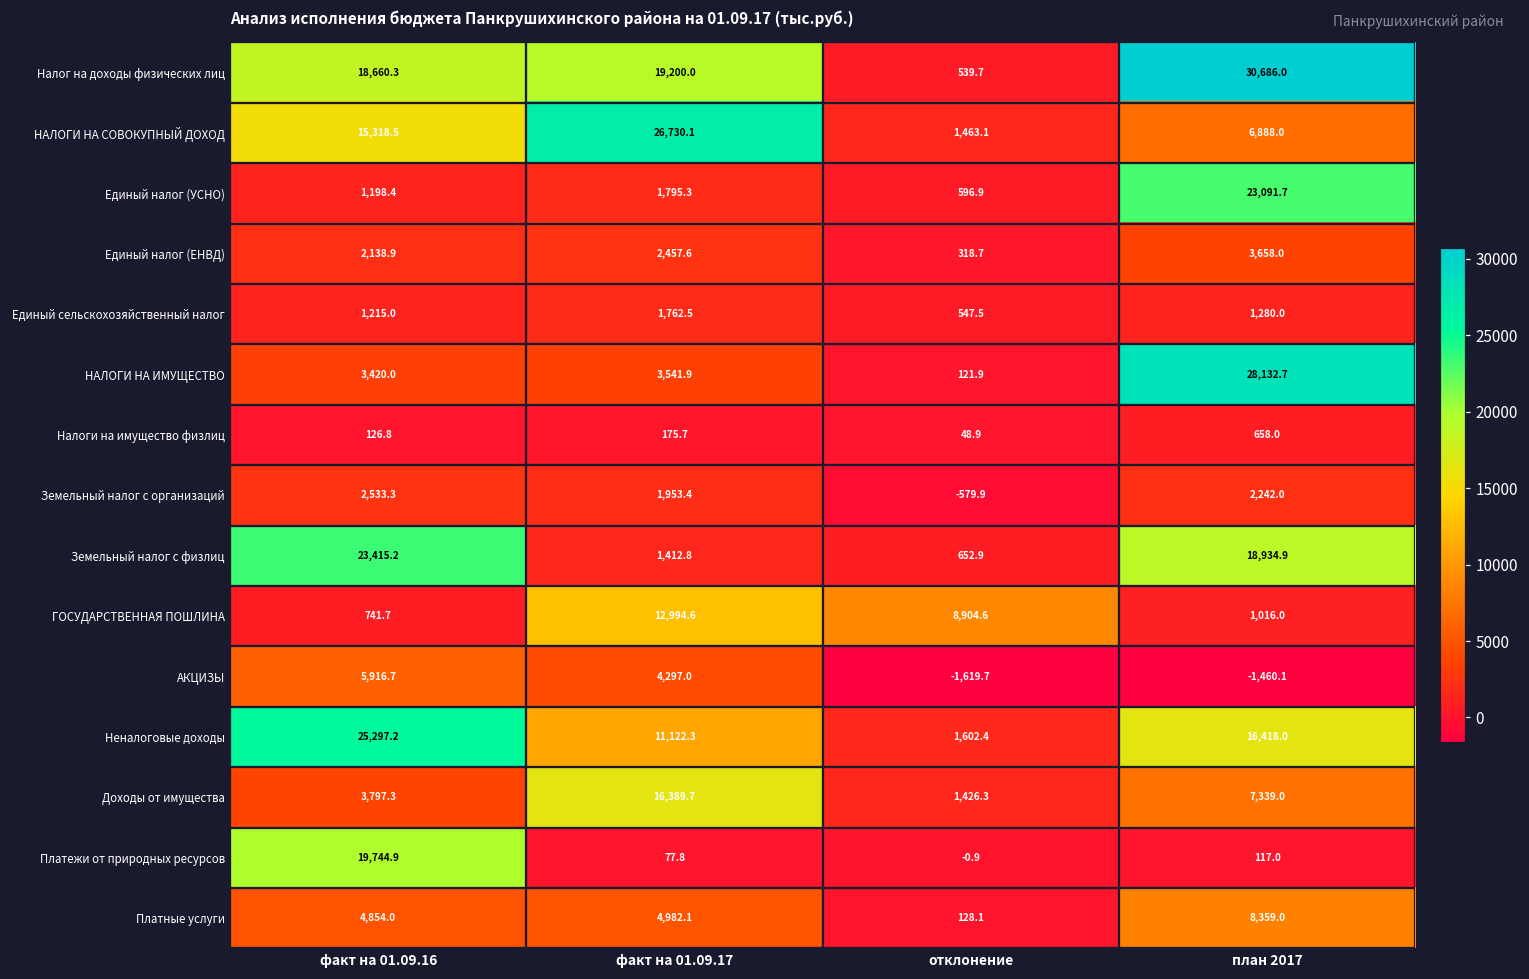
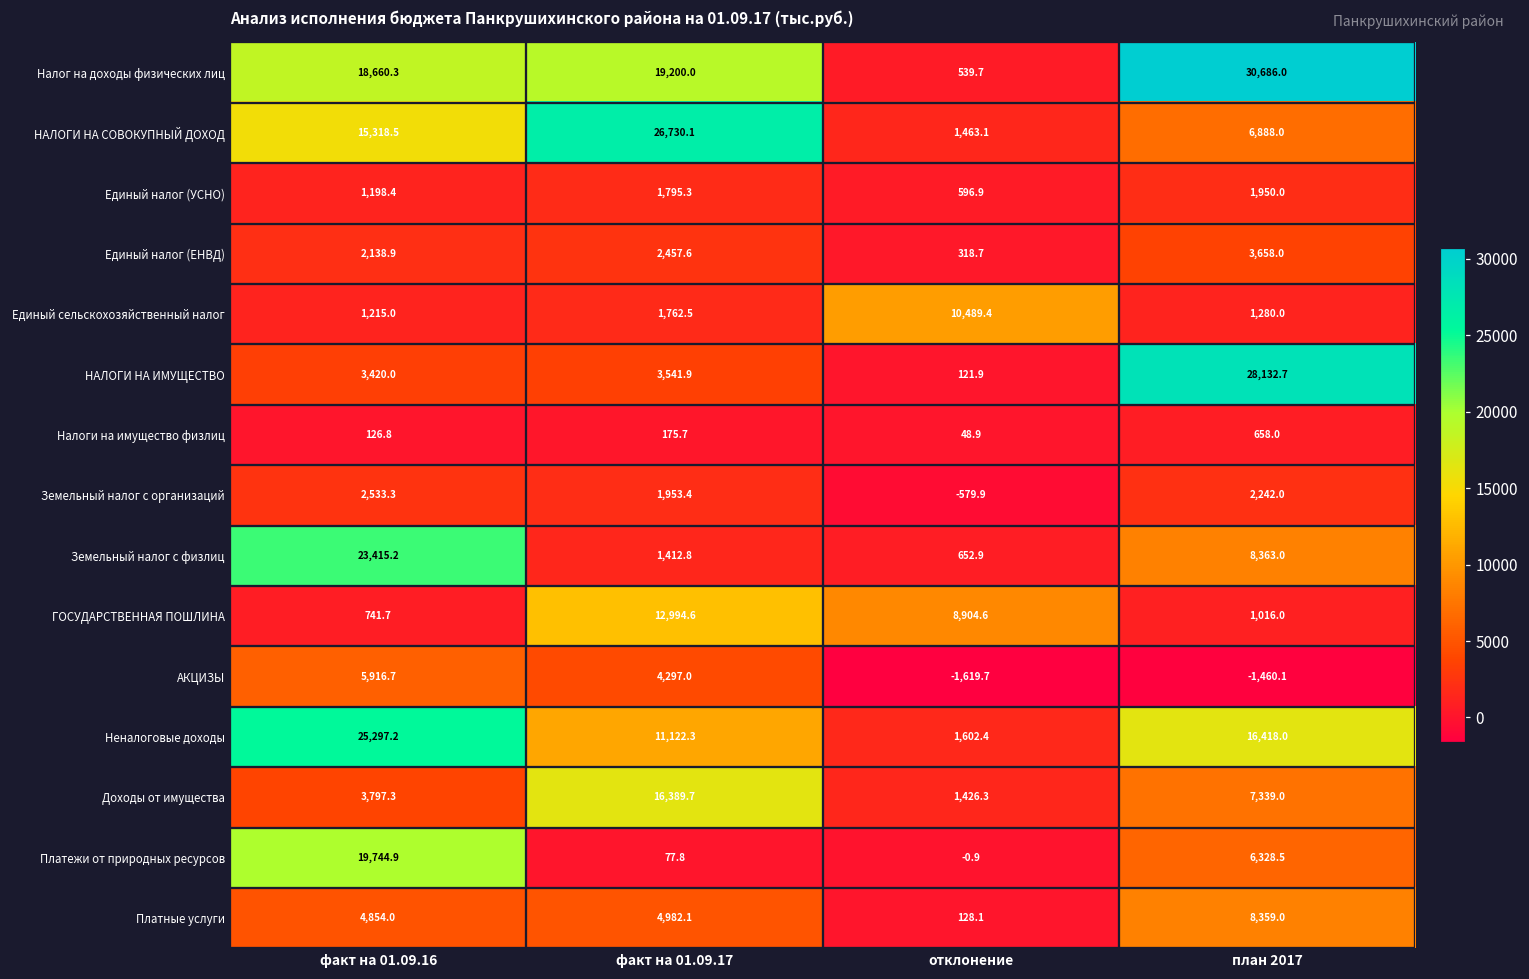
Единый налог (УСНО), план 2017: 23,091.7 -> 1,950.0
Единый сельскохозяйственный налог, отклонение: 547.5 -> 10,489.4
Земельный налог с физлиц, план 2017: 18,934.9 -> 8,363.0
Платежи от природных ресурсов, план 2017: 117.0 -> 6,328.5
